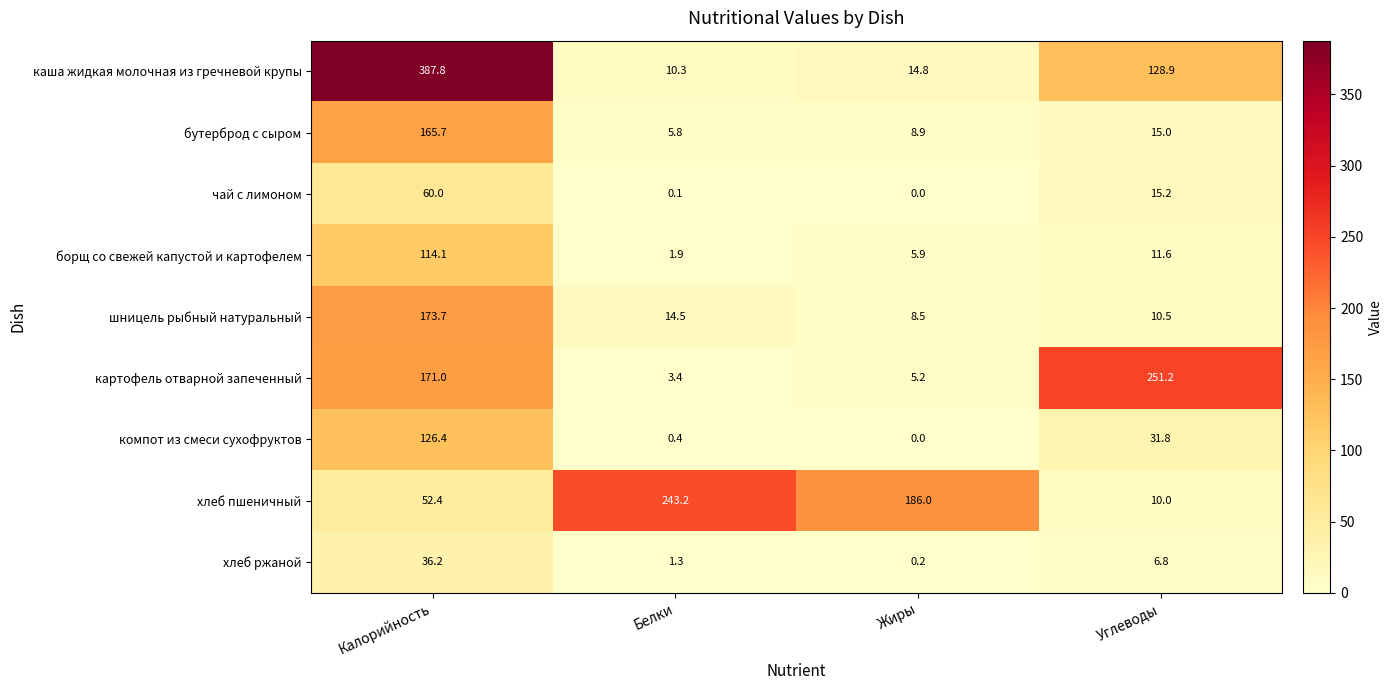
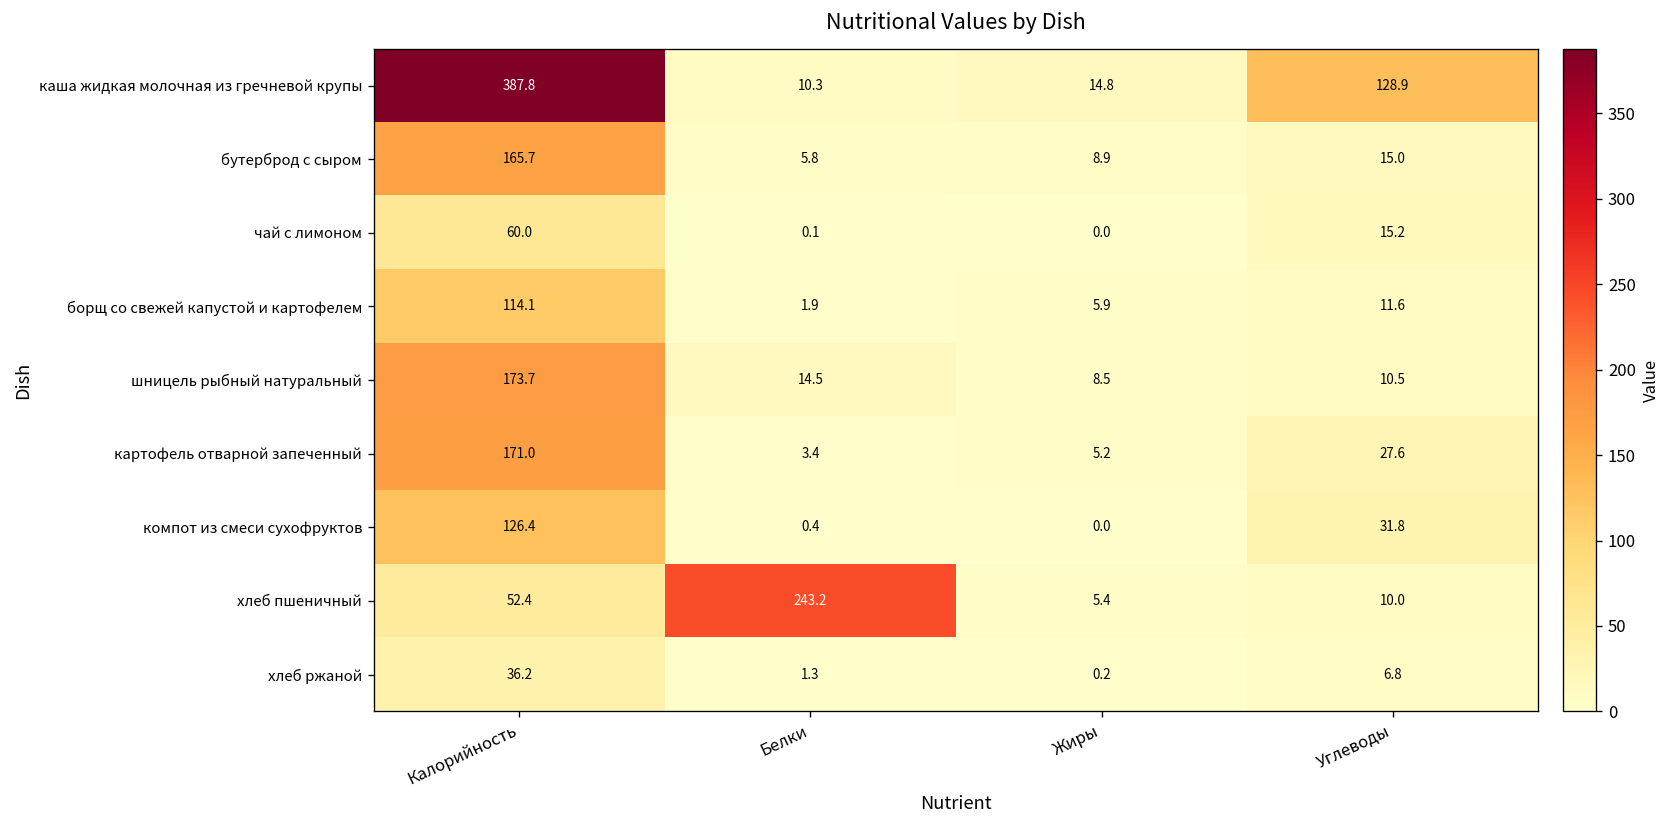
картофель отварной запеченный, Углеводы: 251.2 -> 27.6
хлеб пшеничный, Жиры: 186.0 -> 5.4
